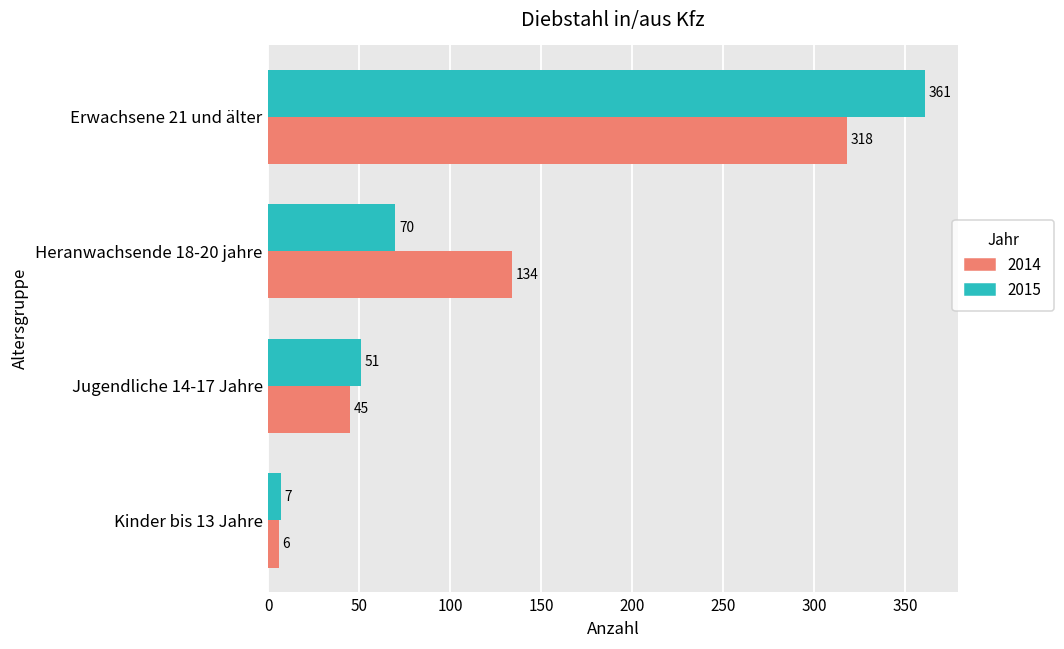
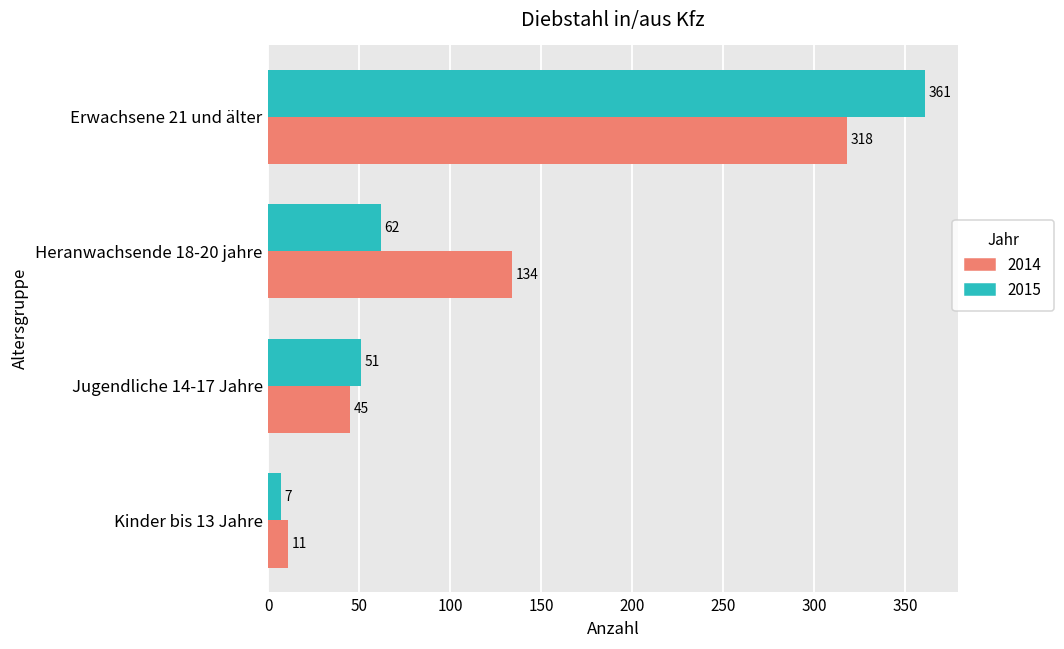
2015, Heranwachsende 18-20 jahre: 70 -> 62
2014, Kinder bis 13 Jahre: 6 -> 11
